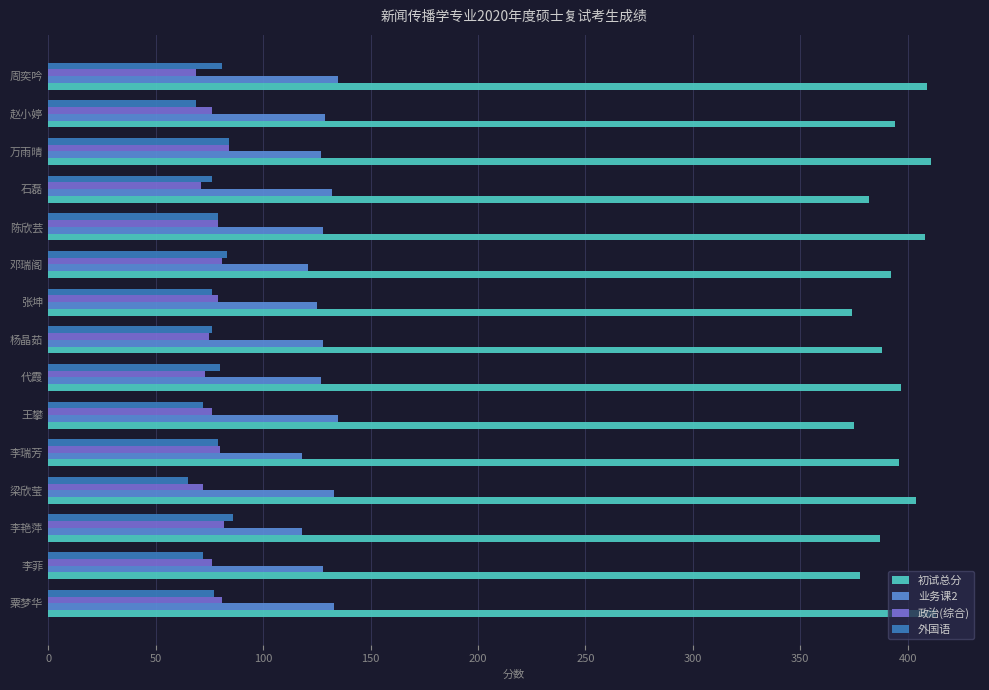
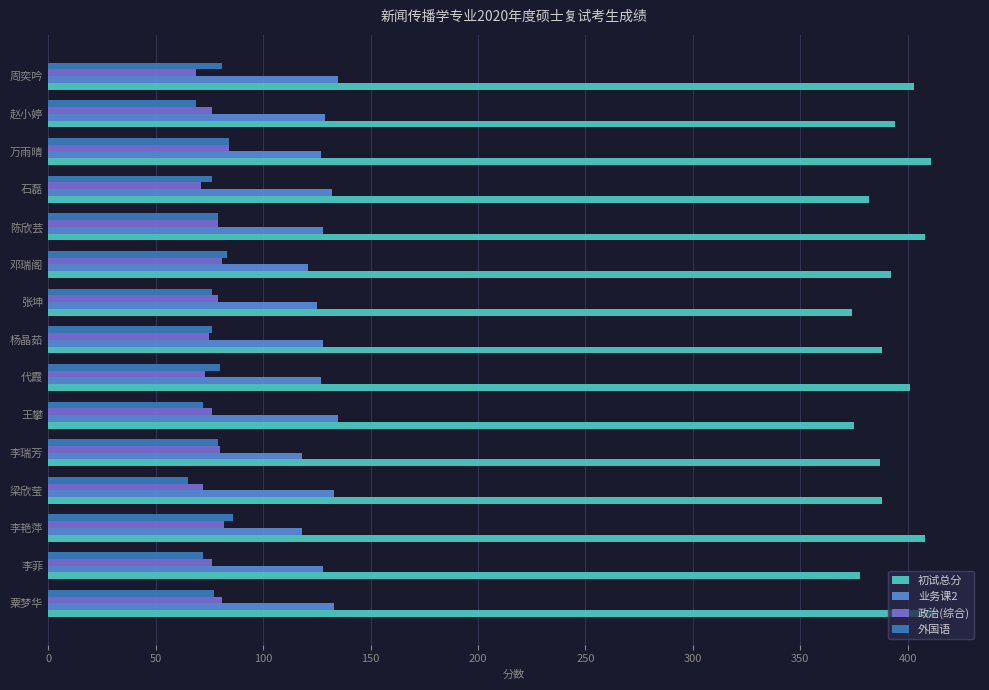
初试总分, 周奕吟: 409 -> 403
初试总分, 代霞: 397 -> 401
初试总分, 李瑞芳: 396 -> 387
初试总分, 梁欣莹: 404 -> 388
初试总分, 李艳萍: 387 -> 408
